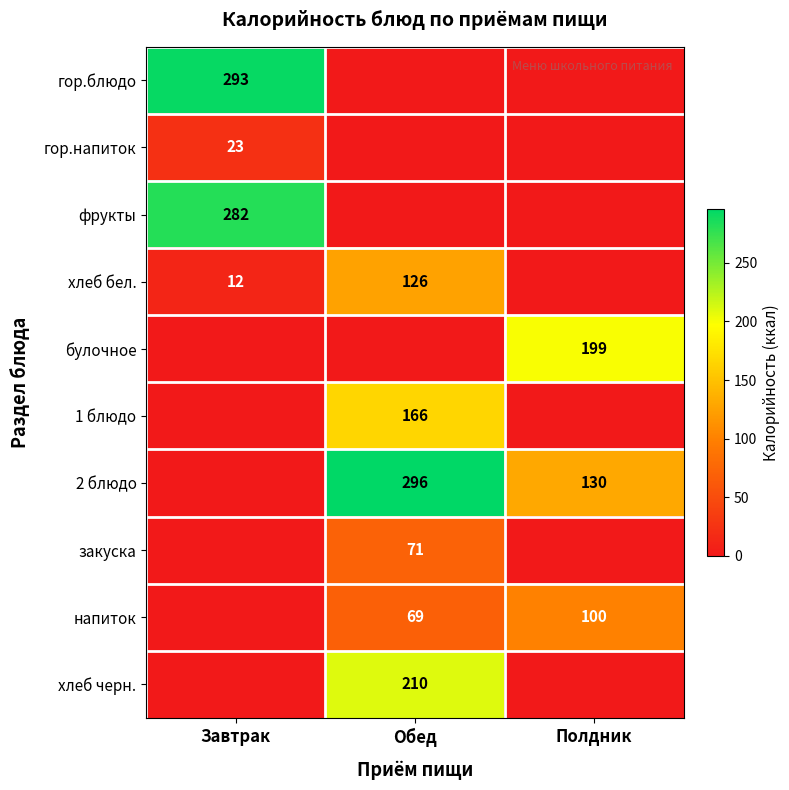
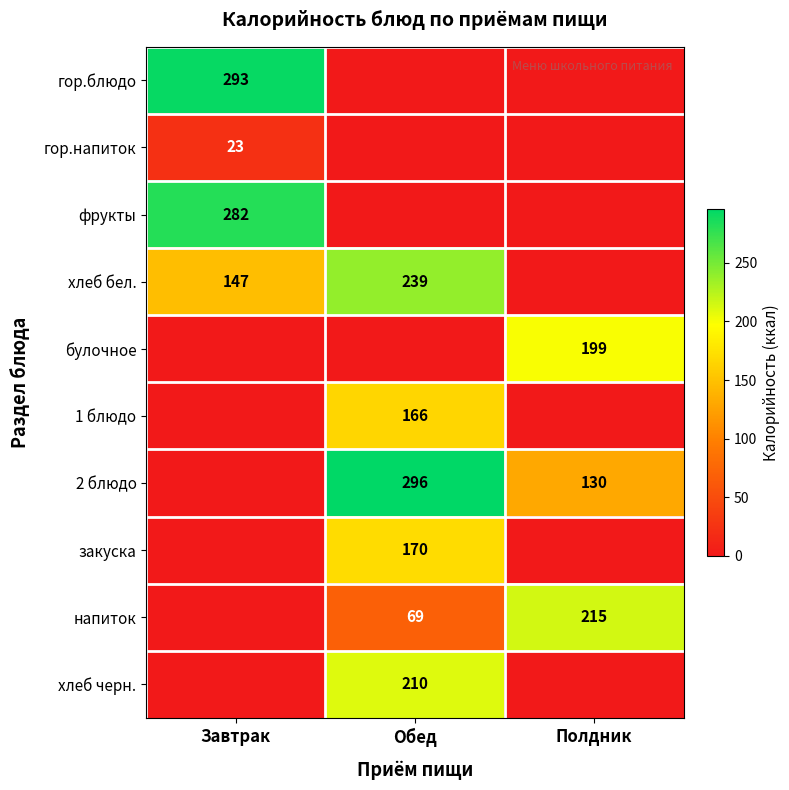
хлеб бел., Завтрак: 12 -> 147
хлеб бел., Обед: 126 -> 239
закуска, Обед: 71 -> 170
напиток, Полдник: 100 -> 215
